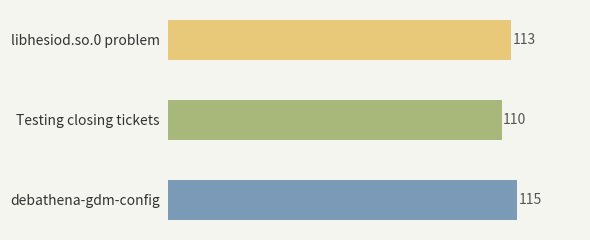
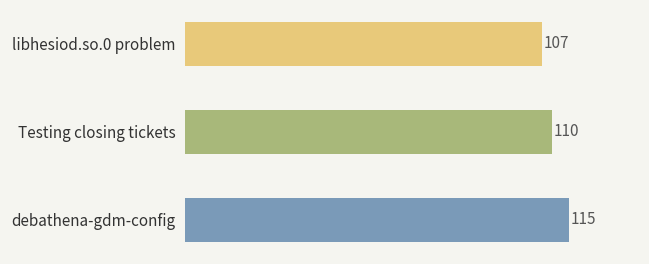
libhesiod.so.0 problem: 113 -> 107
